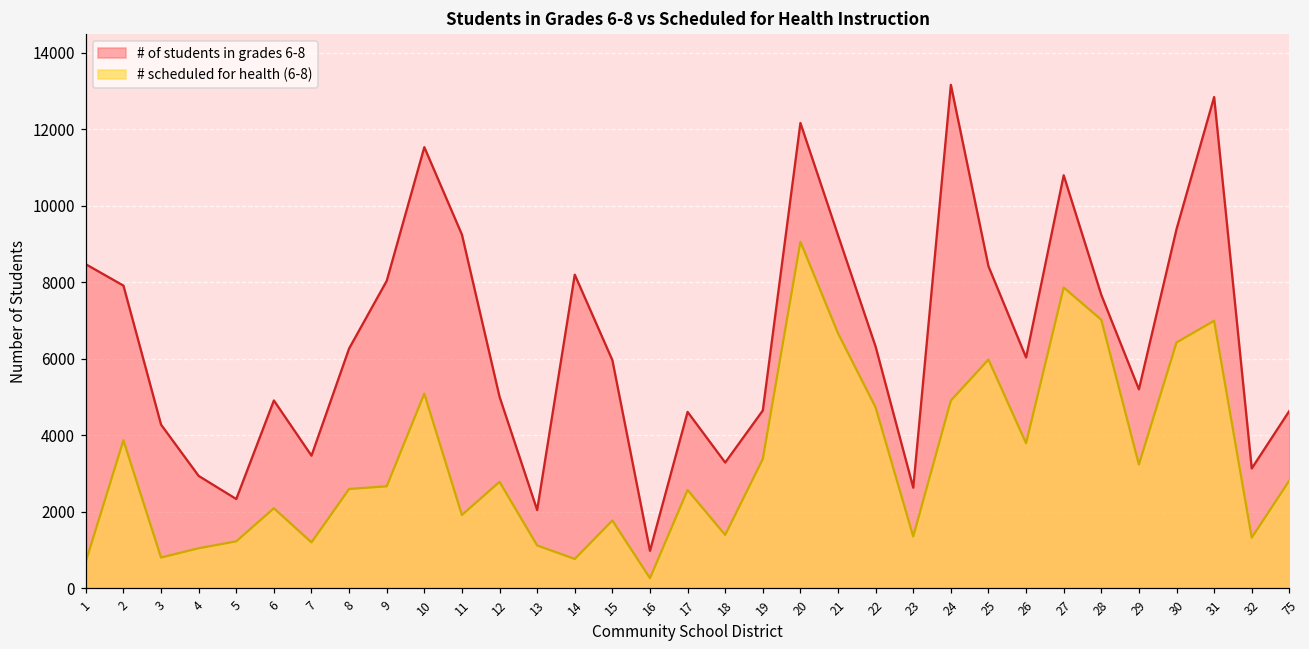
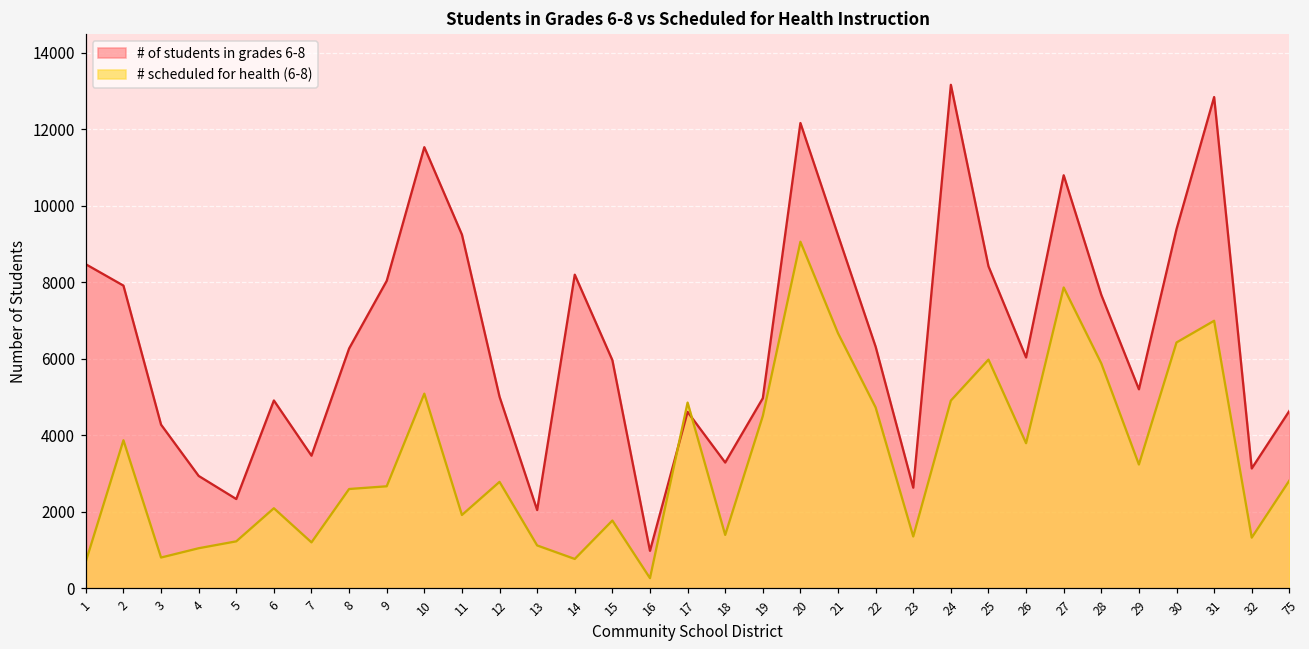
# scheduled for health (6-8), 17: 2600 -> 4900
# of students in grades 6-8, 19: 4600 -> 5000
# scheduled for health (6-8), 19: 3400 -> 4500
# scheduled for health (6-8), 28: 7000 -> 5900
